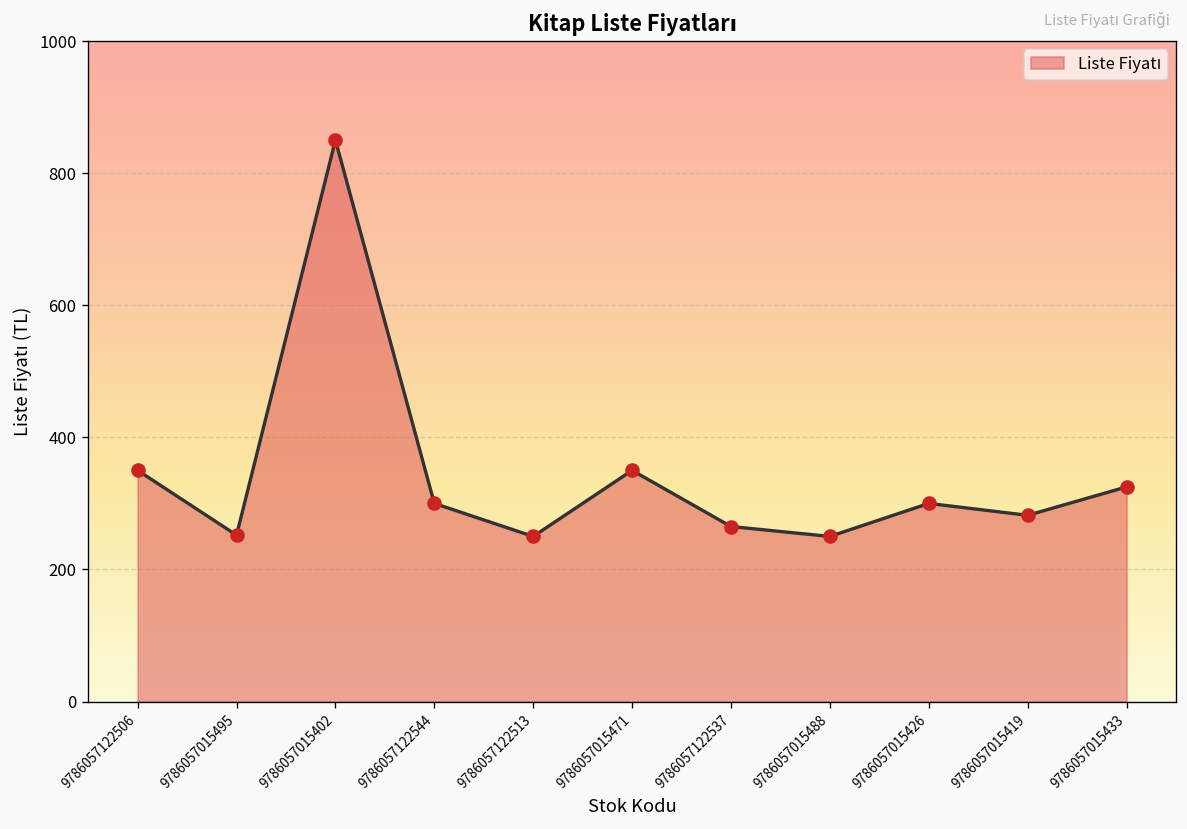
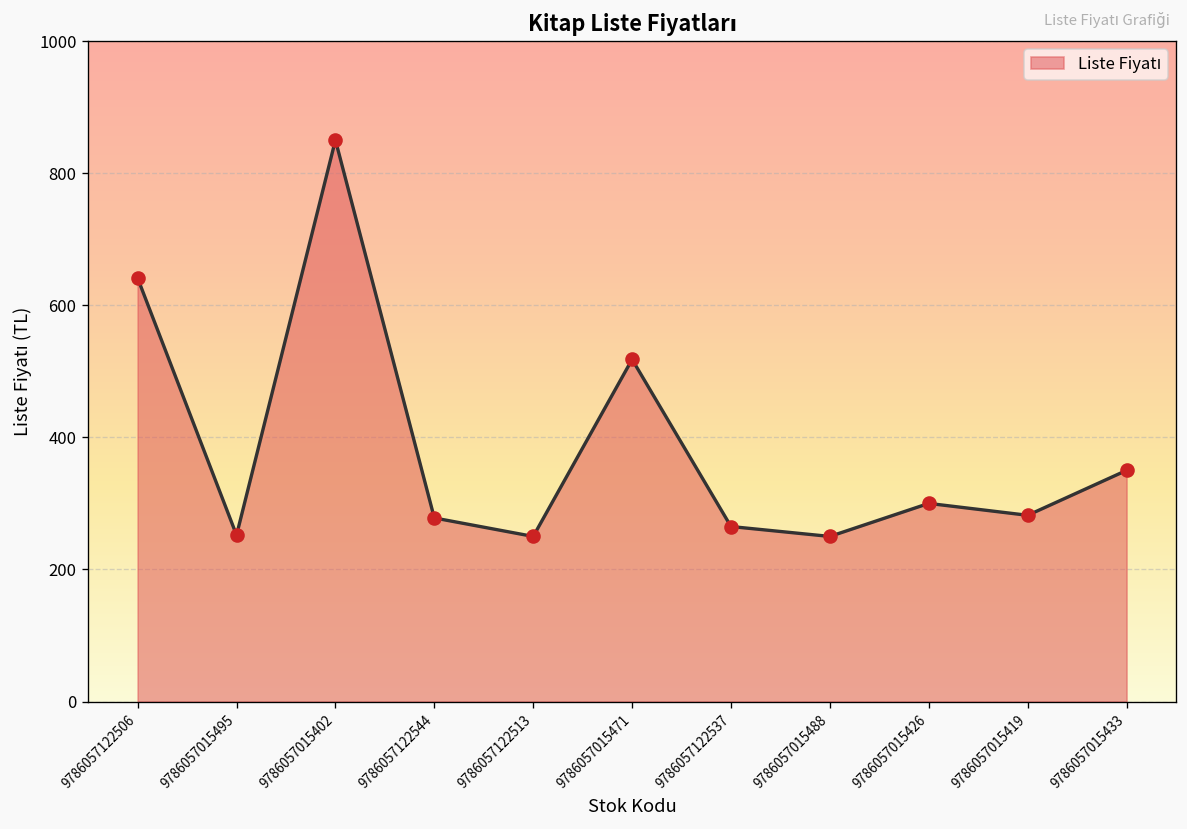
9786057122506: 350 -> 640
9786057122544: 300 -> 280
9786057015471: 350 -> 520
9786057015433: 330 -> 350
